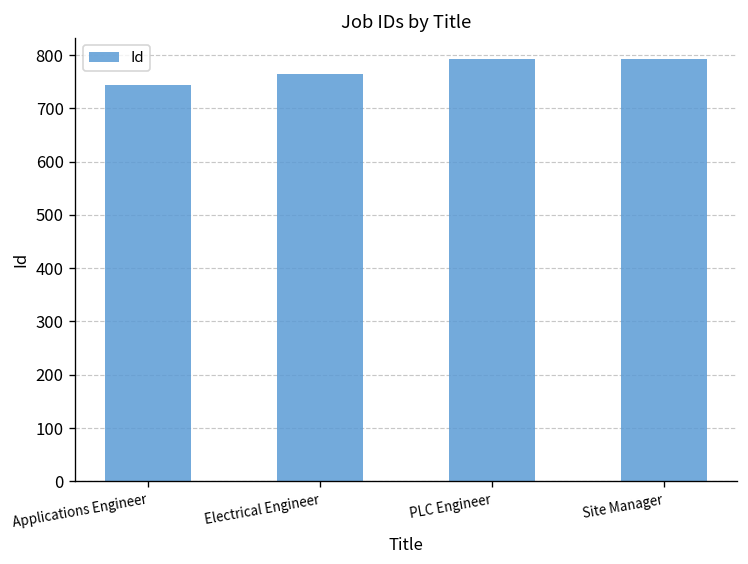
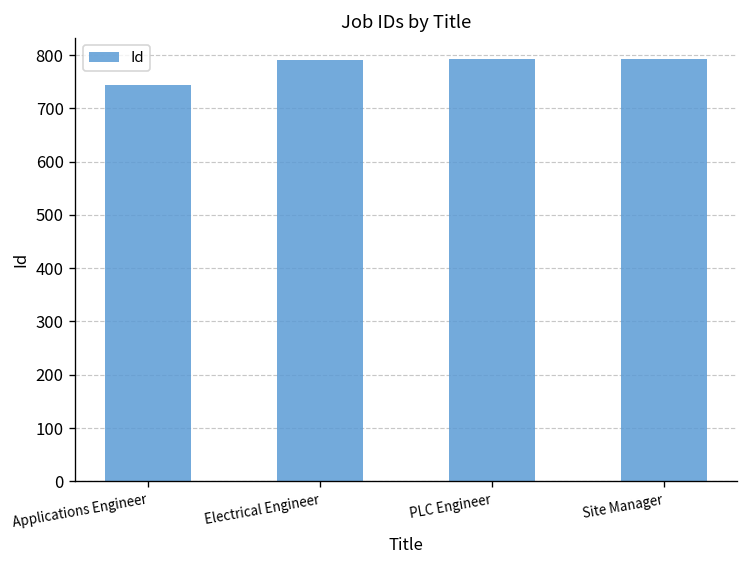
Electrical Engineer: 770 -> 790
